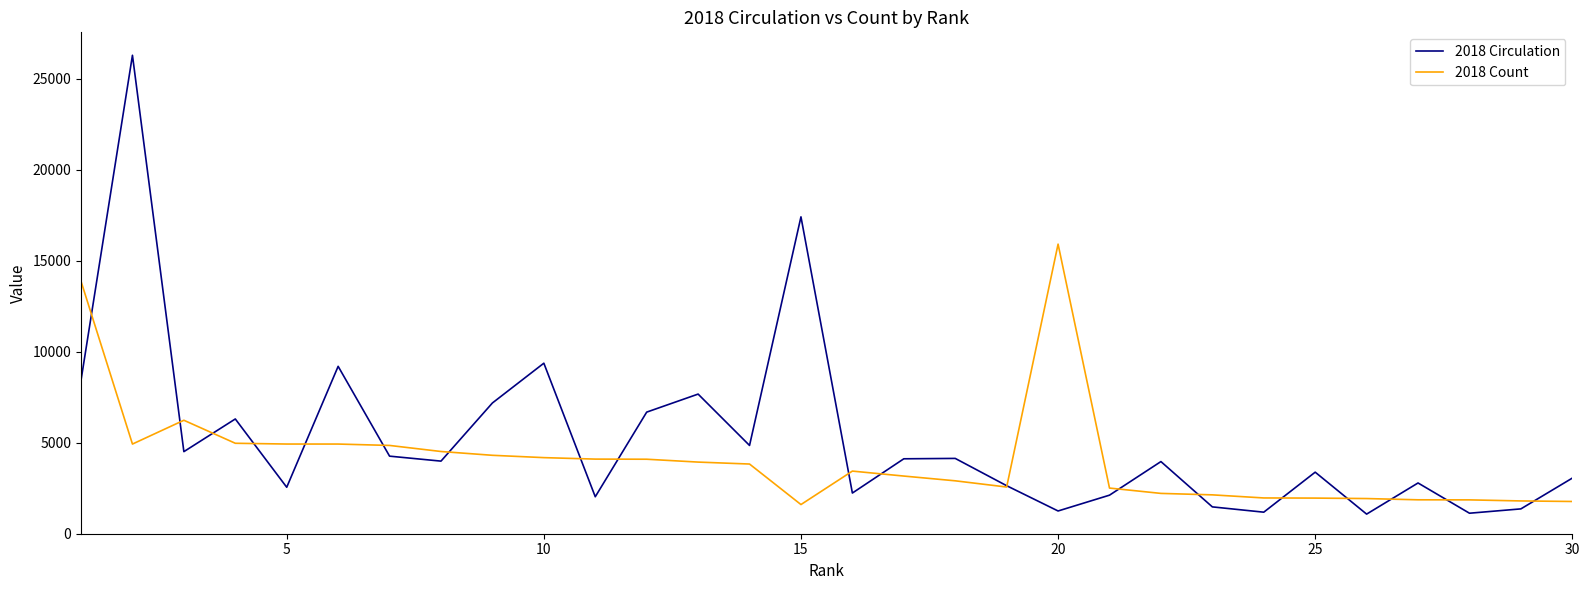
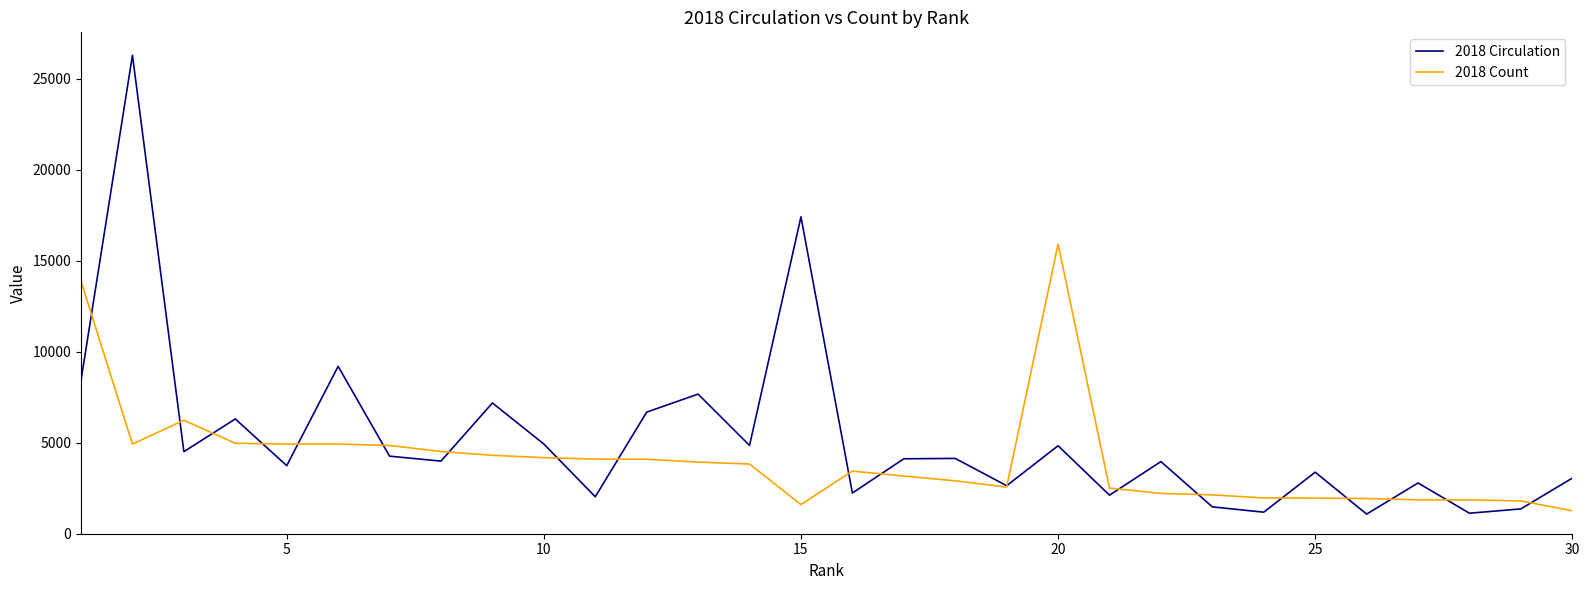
2018 Circulation, 5: 2600 -> 3700
2018 Circulation, 10: 9400 -> 4900
2018 Circulation, 20: 1300 -> 4800
2018 Count, 30: 1800 -> 1300
